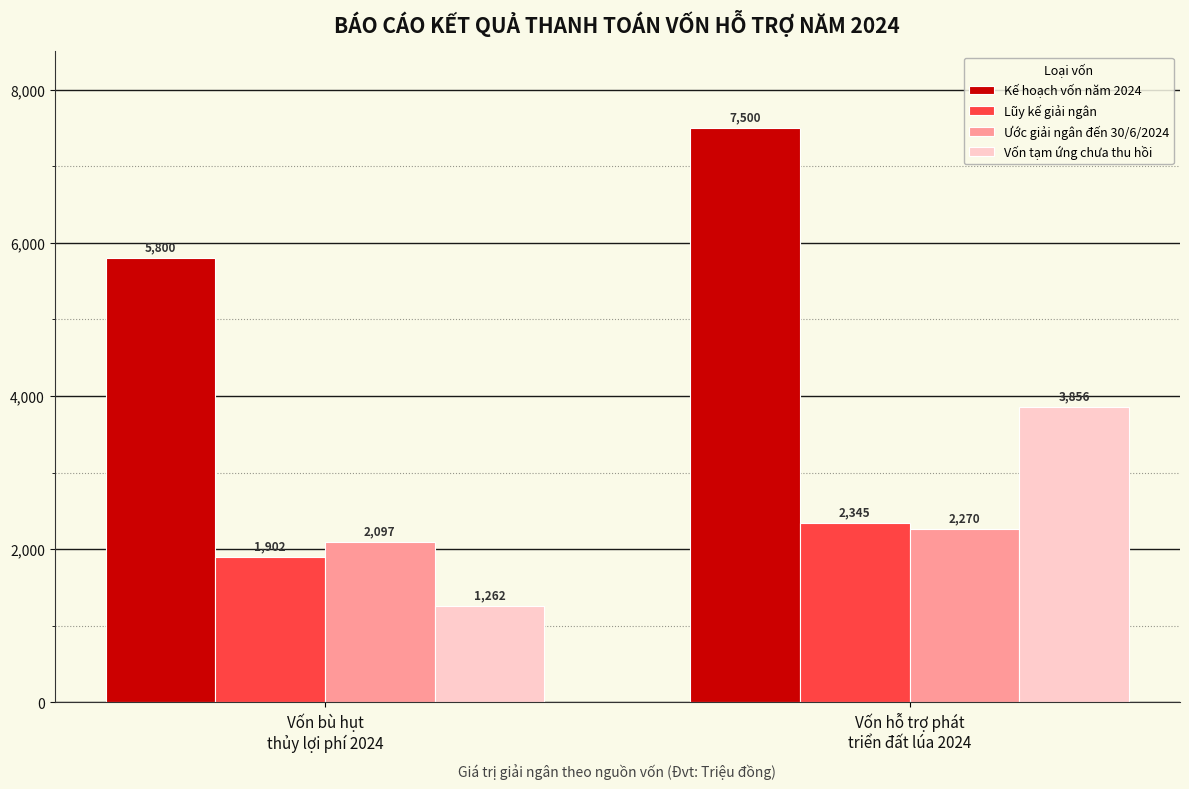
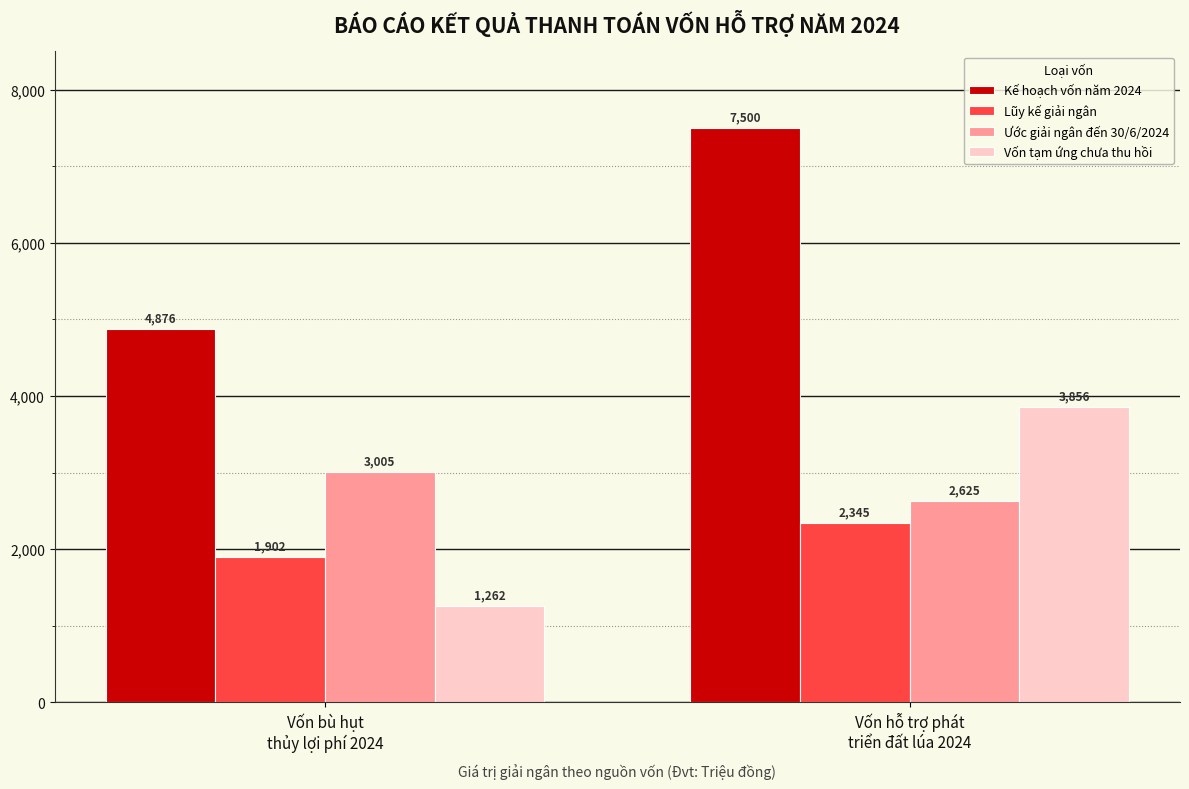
Kế hoạch vốn năm 2024, Vốn bù hụt thủy lợi phí 2024: 5,800 -> 4,876
Ước giải ngân đến 30/6/2024, Vốn bù hụt thủy lợi phí 2024: 2,097 -> 3,005
Ước giải ngân đến 30/6/2024, Vốn hỗ trợ phát triển đất lúa 2024: 2,270 -> 2,625
